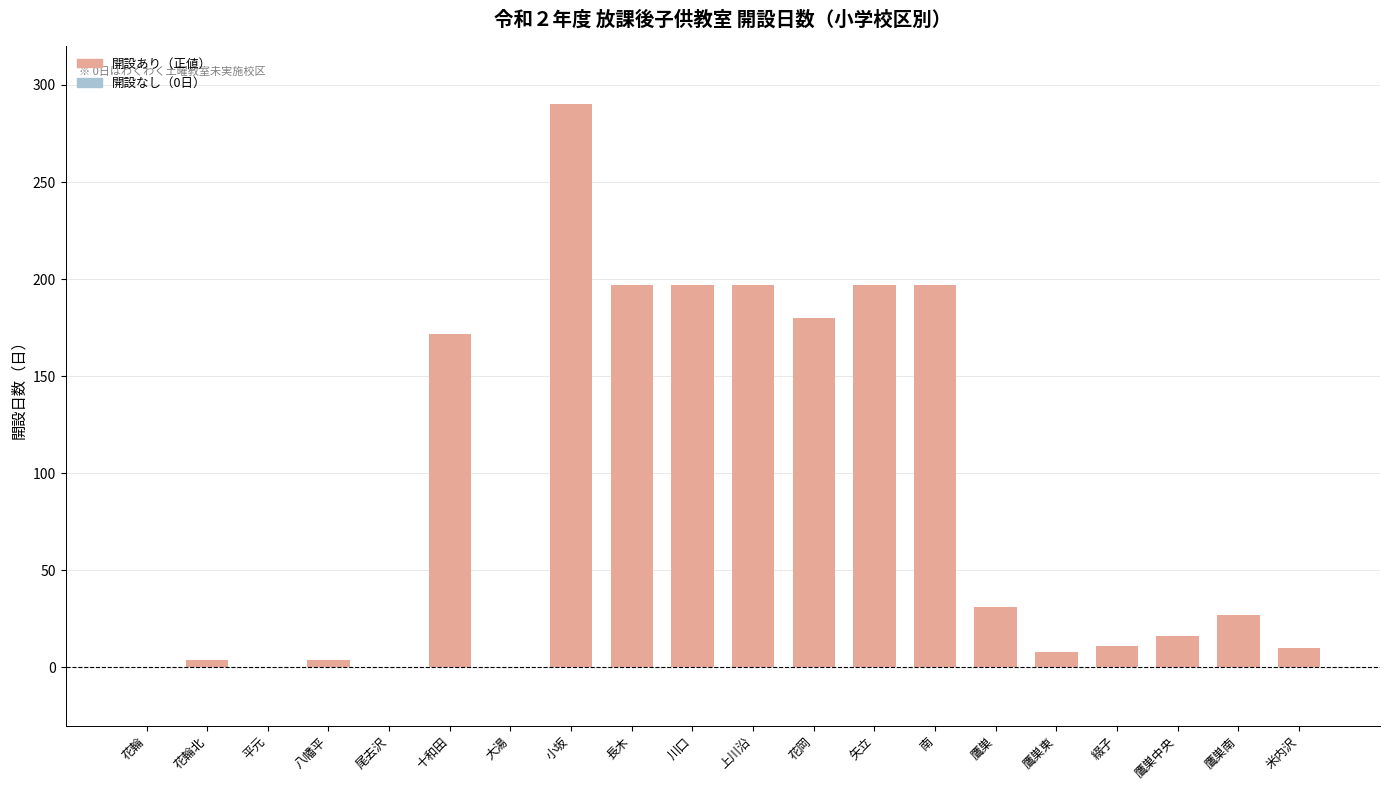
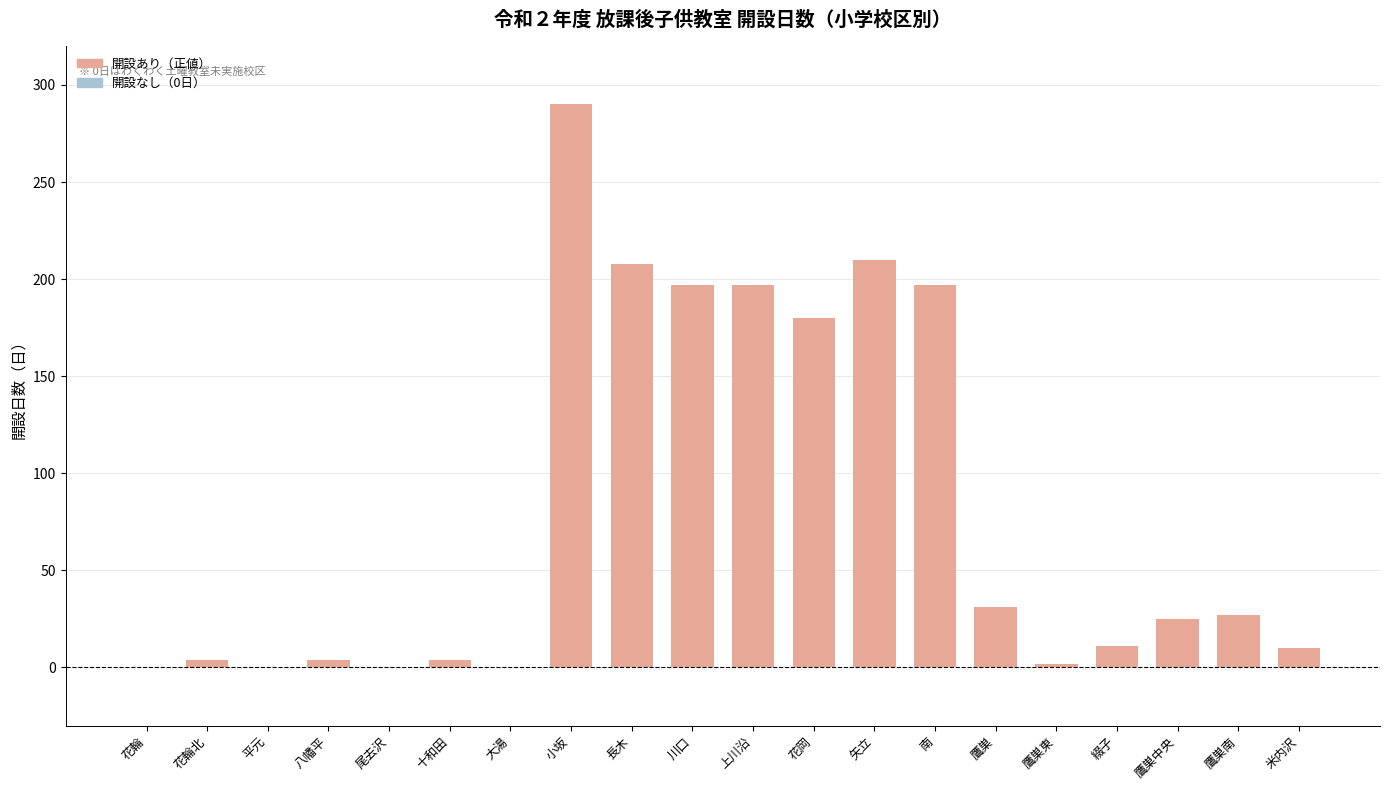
十和田: 172 -> 4
長木: 197 -> 208
矢立: 197 -> 210
鷹巣東: 8 -> 2
鷹巣中央: 16 -> 25
